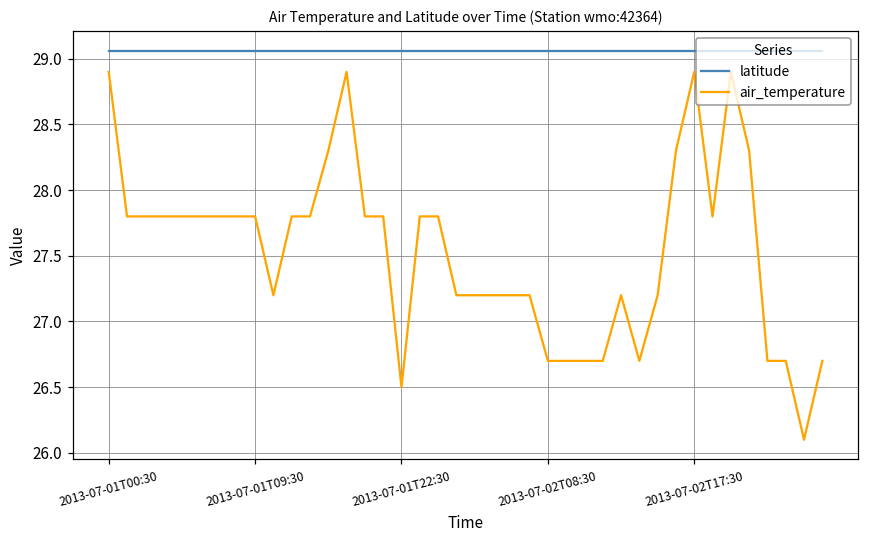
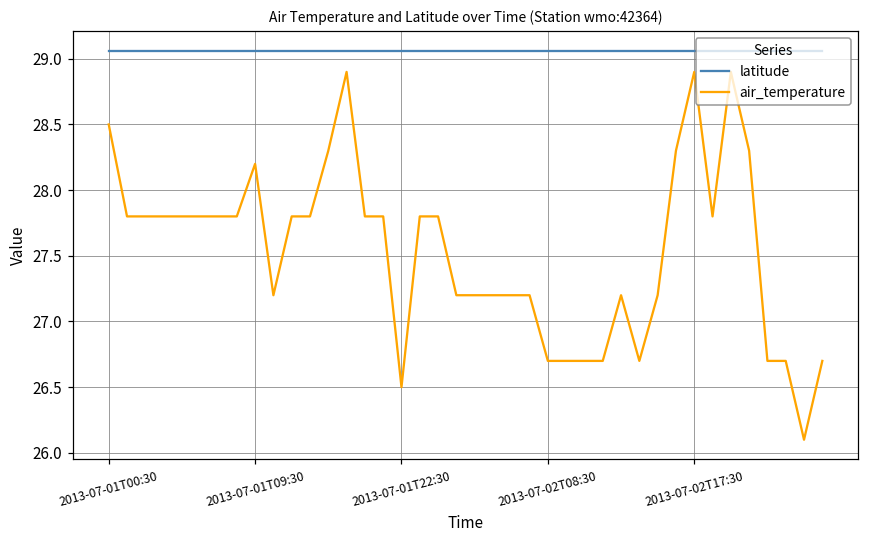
air_temperature, 2013-07-01T00:30: 28.9 -> 28.5
air_temperature, 2013-07-01T09:30: 27.8 -> 28.2
